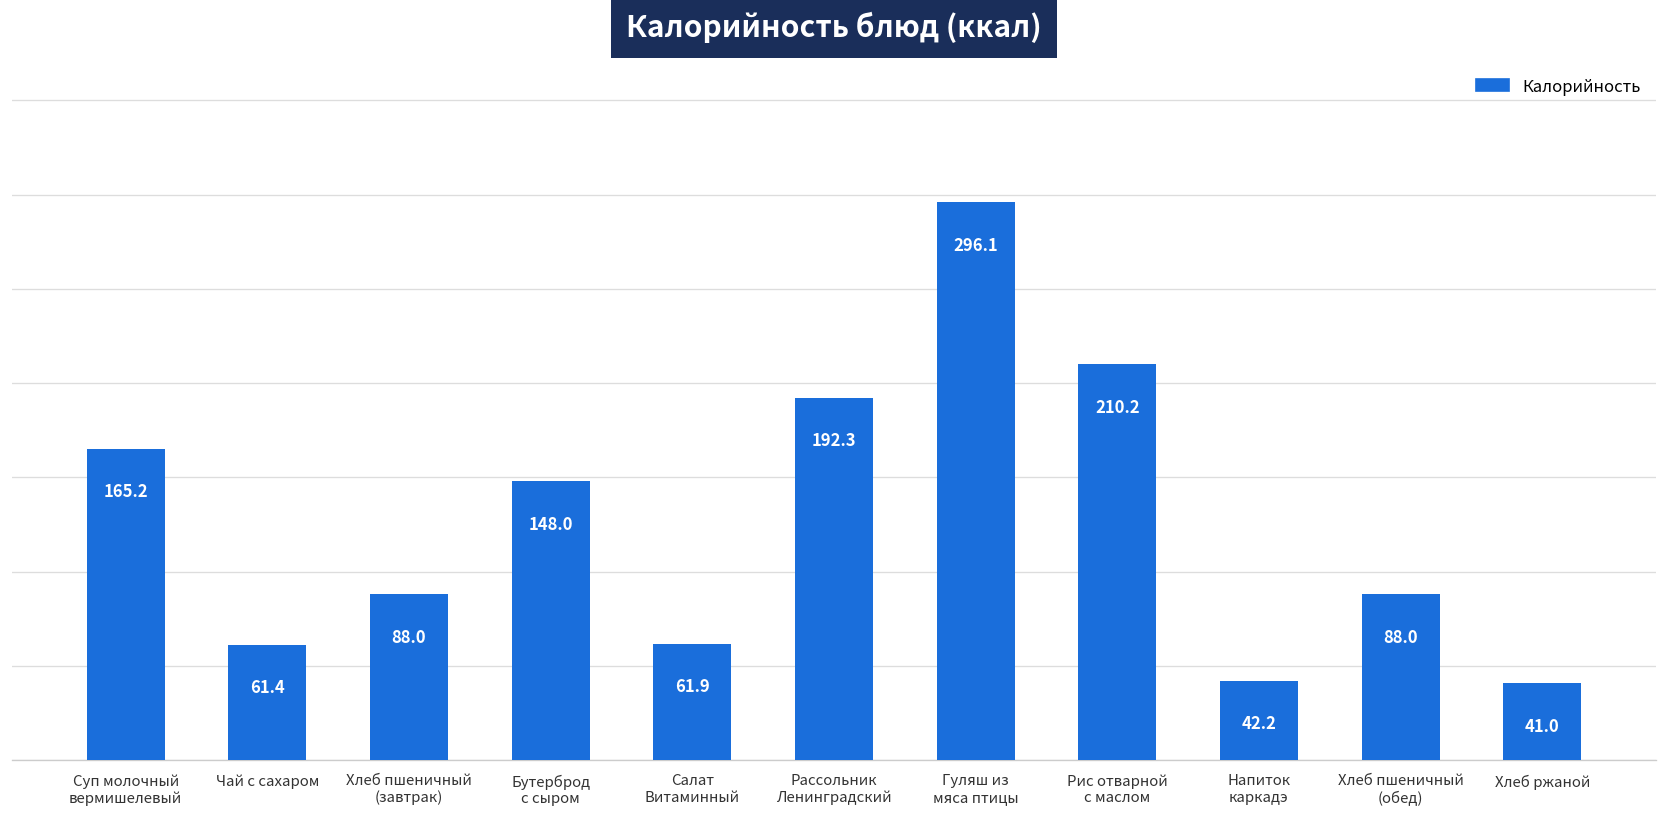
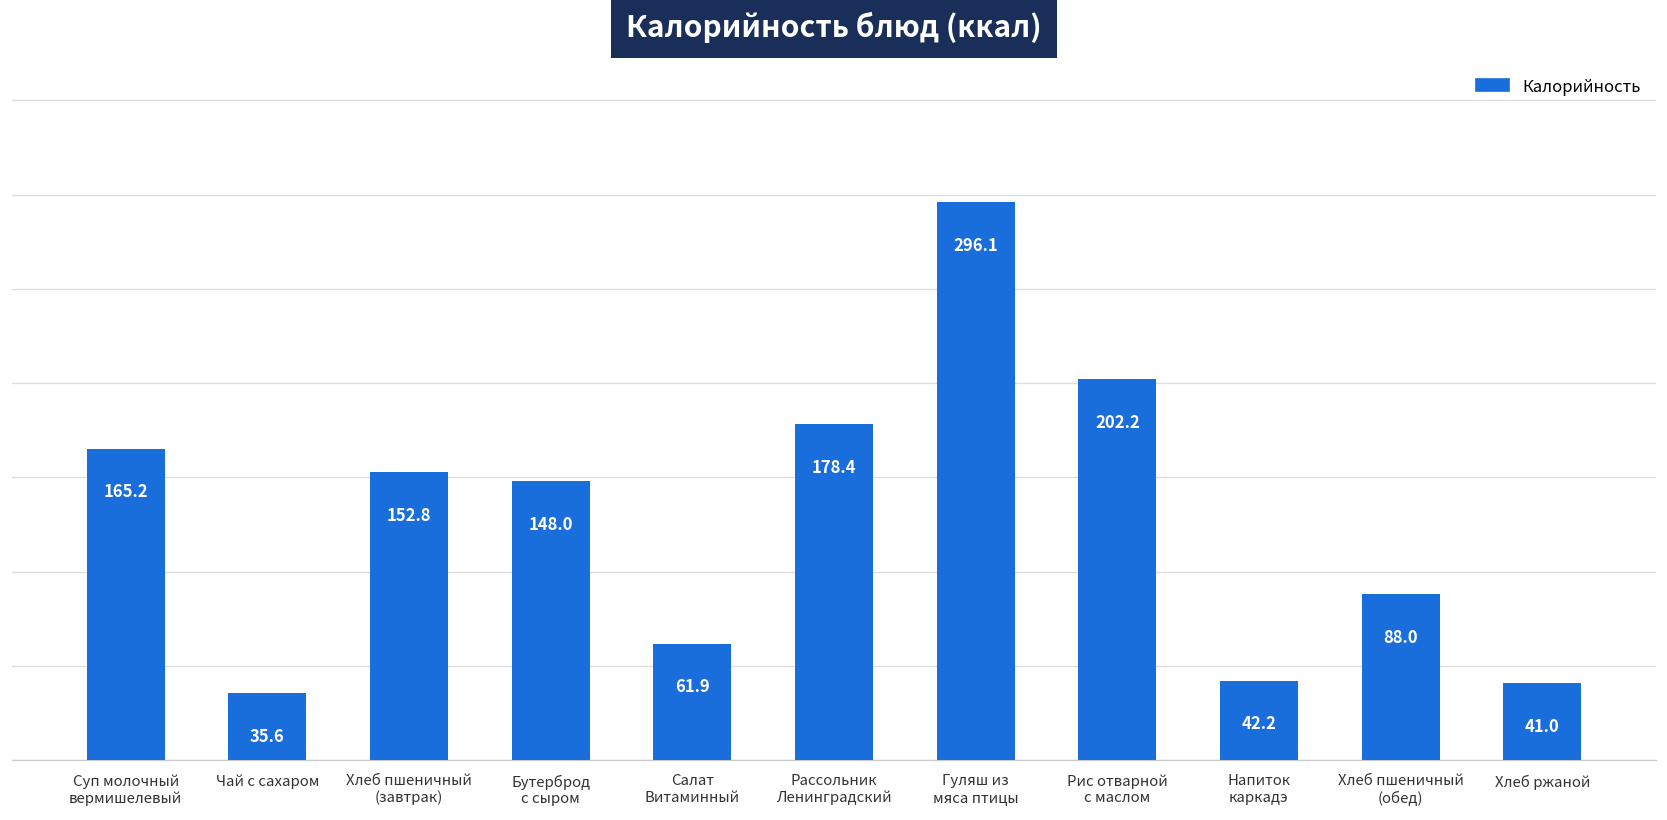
Чай с сахаром: 61.4 -> 35.6
Хлеб пшеничный (завтрак): 88.0 -> 152.8
Рассольник Ленинградский: 192.3 -> 178.4
Рис отварной с маслом: 210.2 -> 202.2
